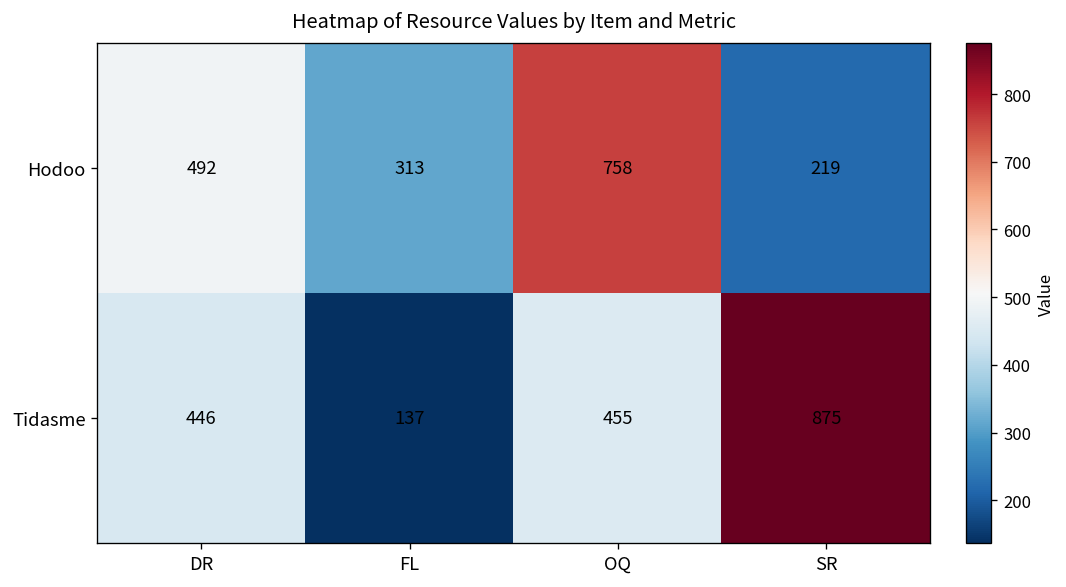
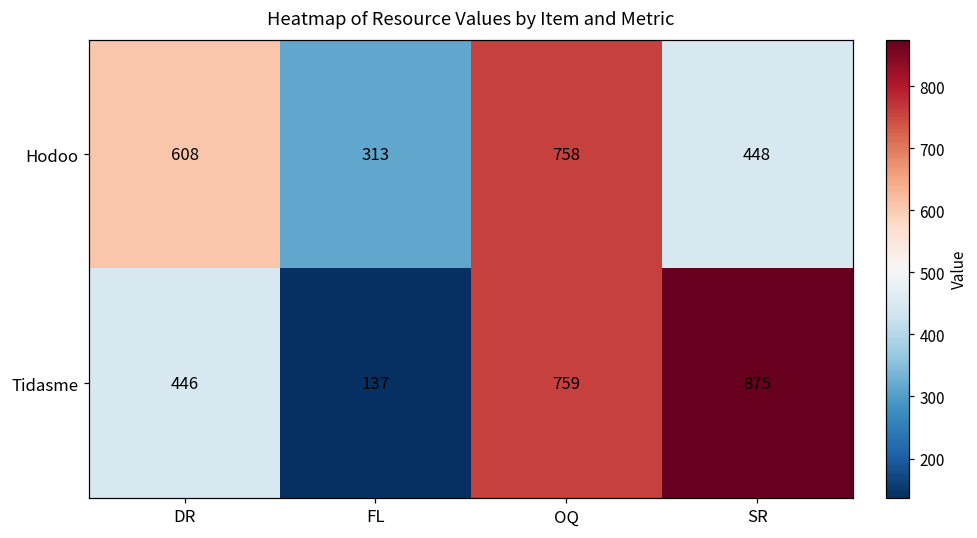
Hodoo, DR: 492 -> 608
Hodoo, SR: 219 -> 448
Tidasme, OQ: 455 -> 759
